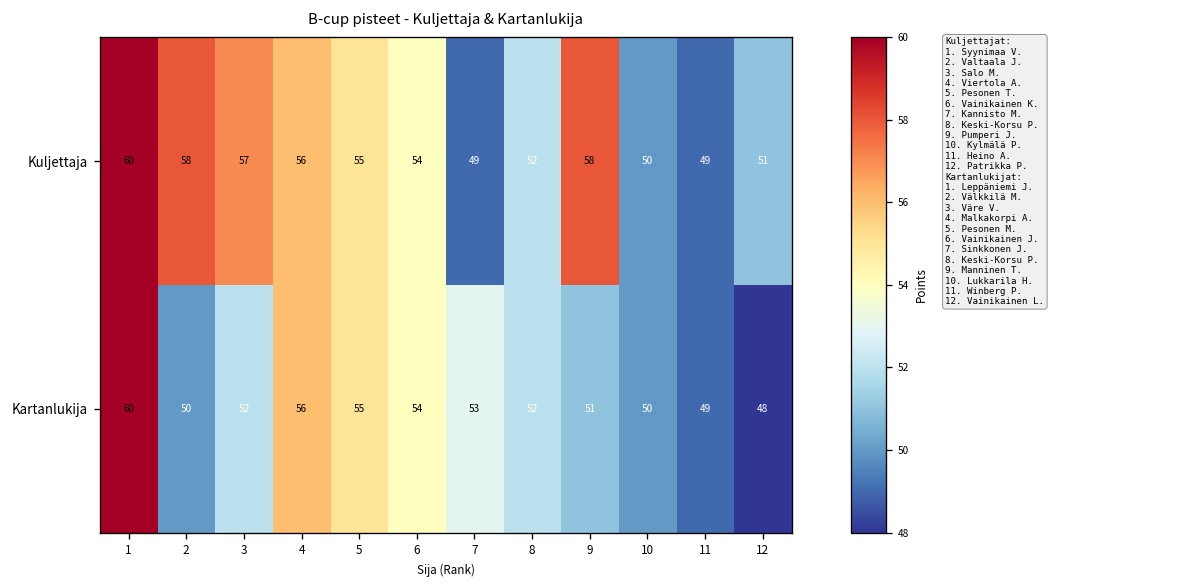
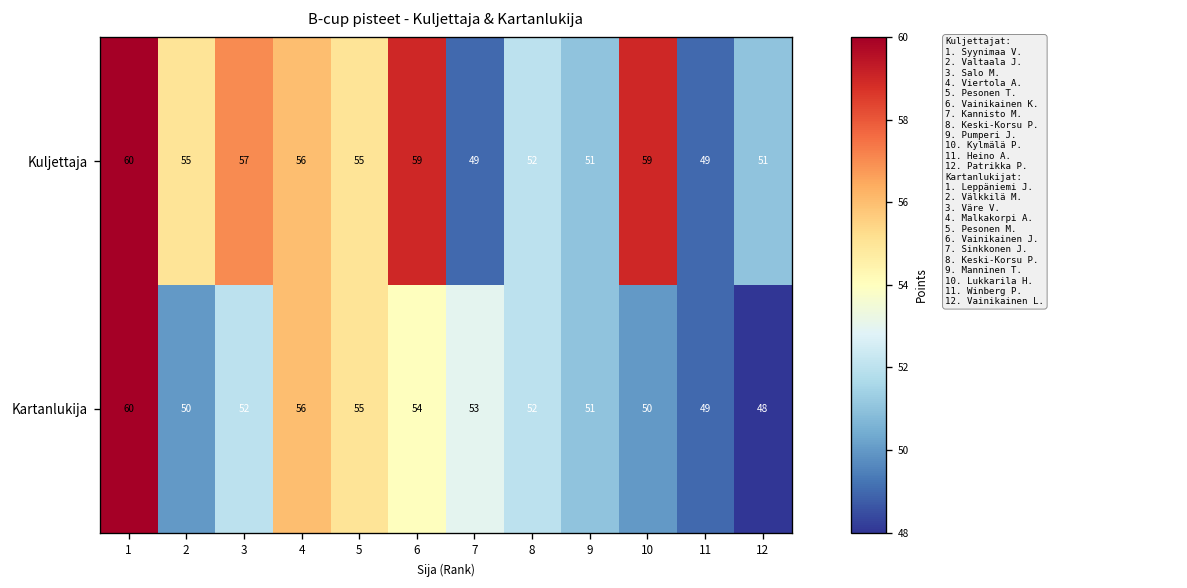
Kuljettaja, 2: 58 -> 55
Kuljettaja, 6: 54 -> 59
Kuljettaja, 9: 58 -> 51
Kuljettaja, 10: 50 -> 59
